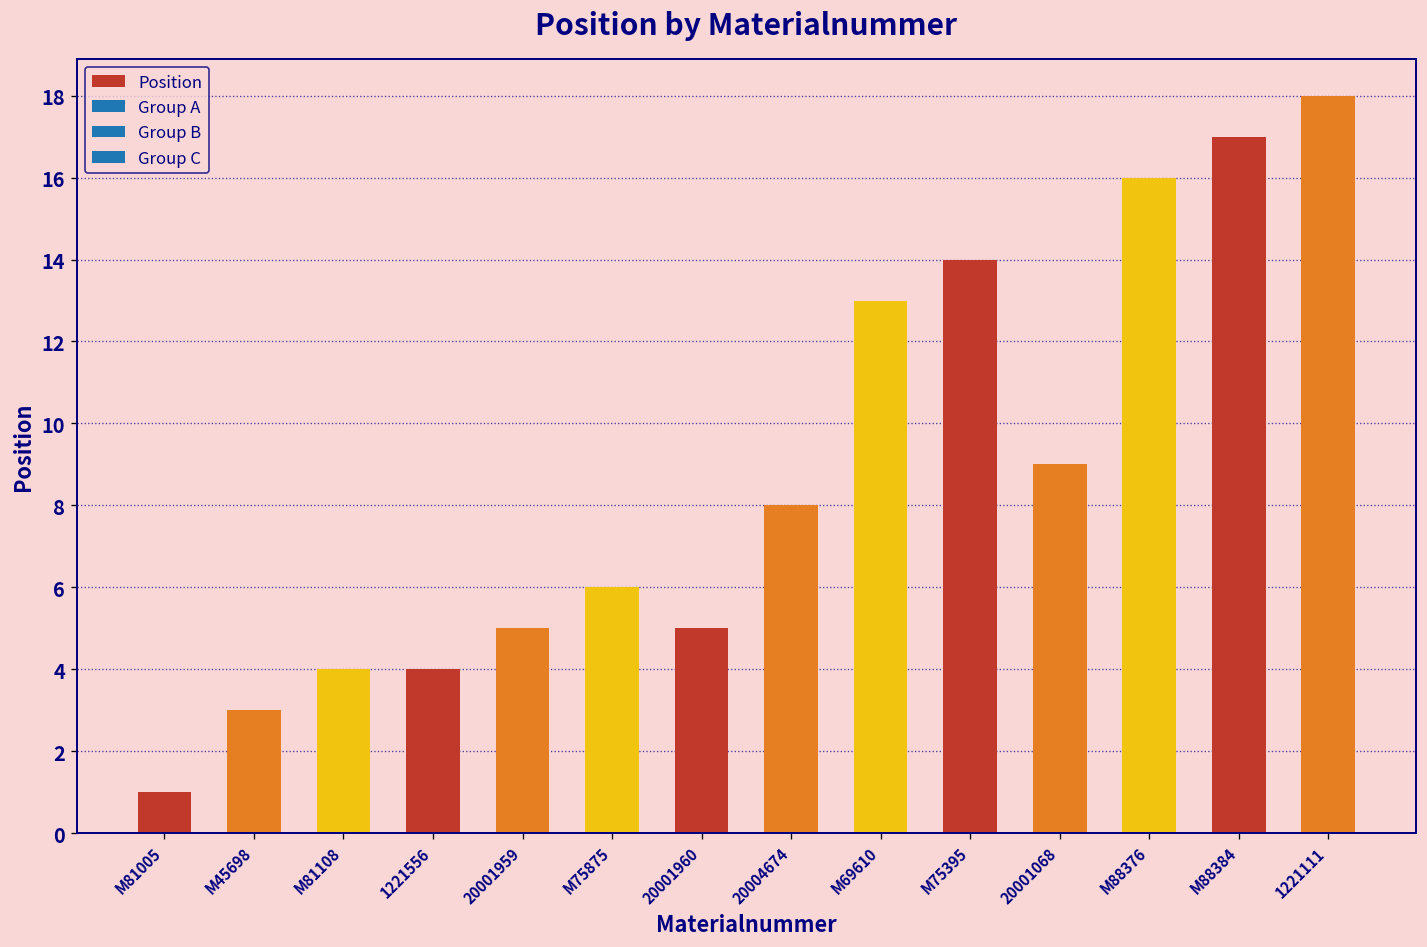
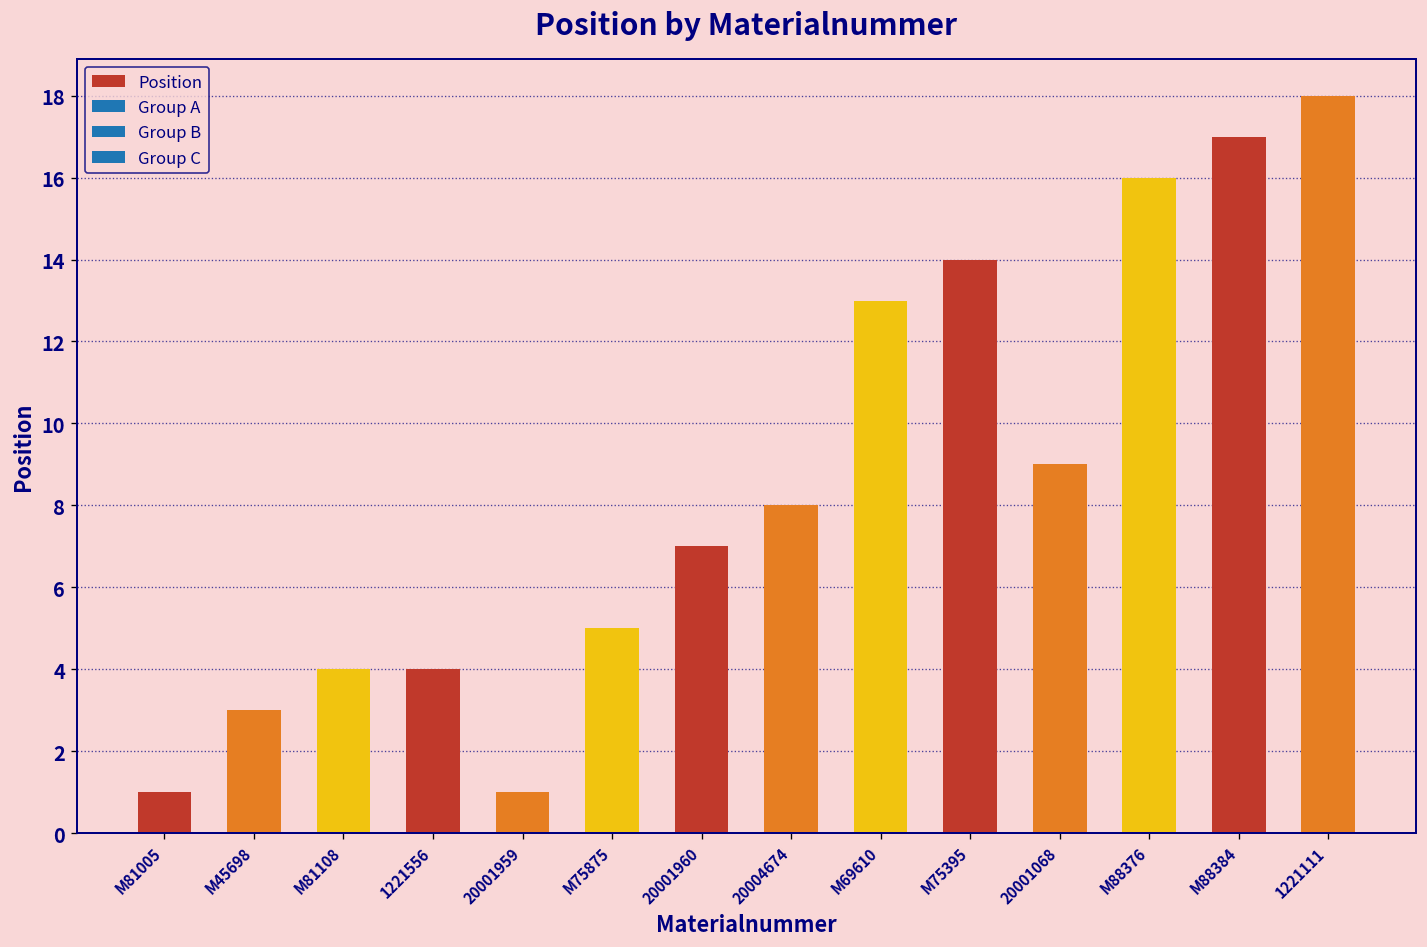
20001959: 5 -> 1
M75875: 6 -> 5
20001960: 5 -> 7
